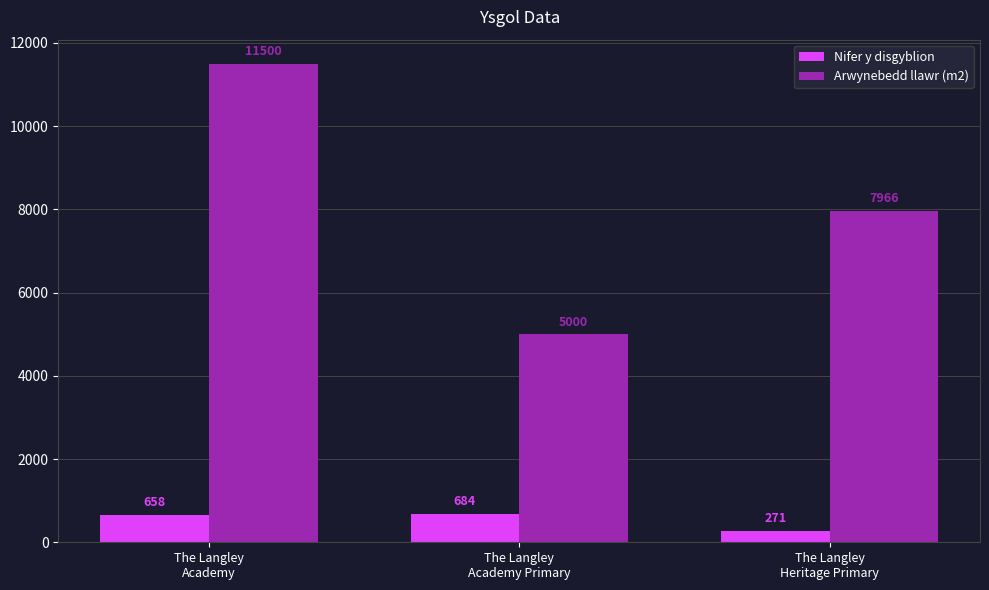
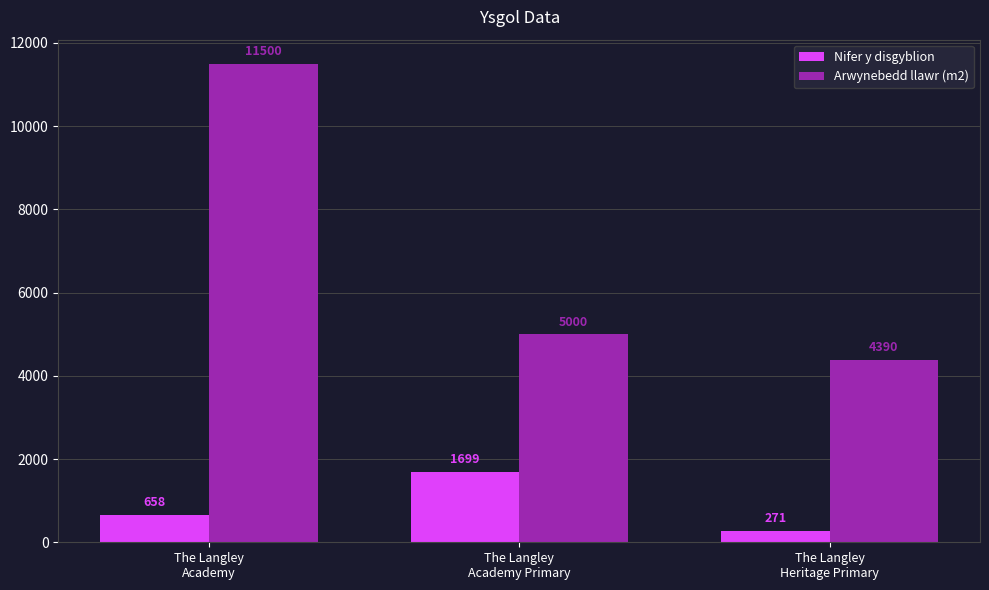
Nifer y disgyblion, The Langley Academy Primary: 684 -> 1699
Arwynebedd llawr (m2), The Langley Heritage Primary: 7966 -> 4390
